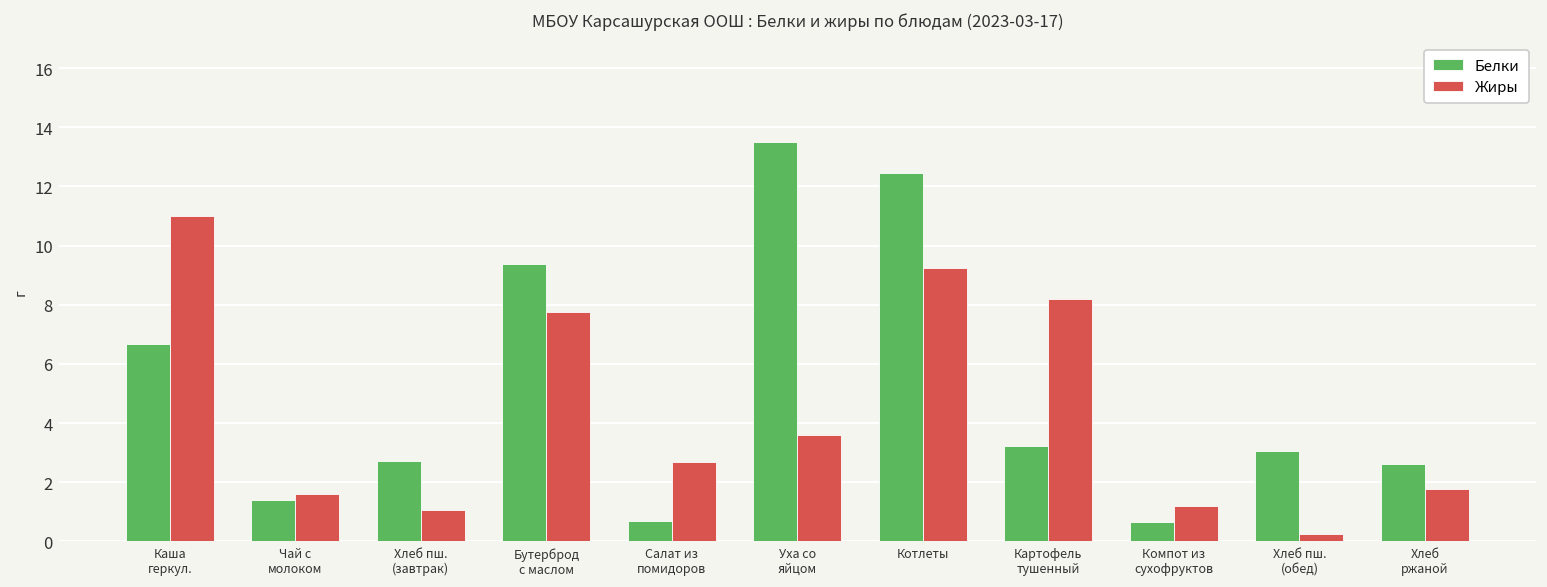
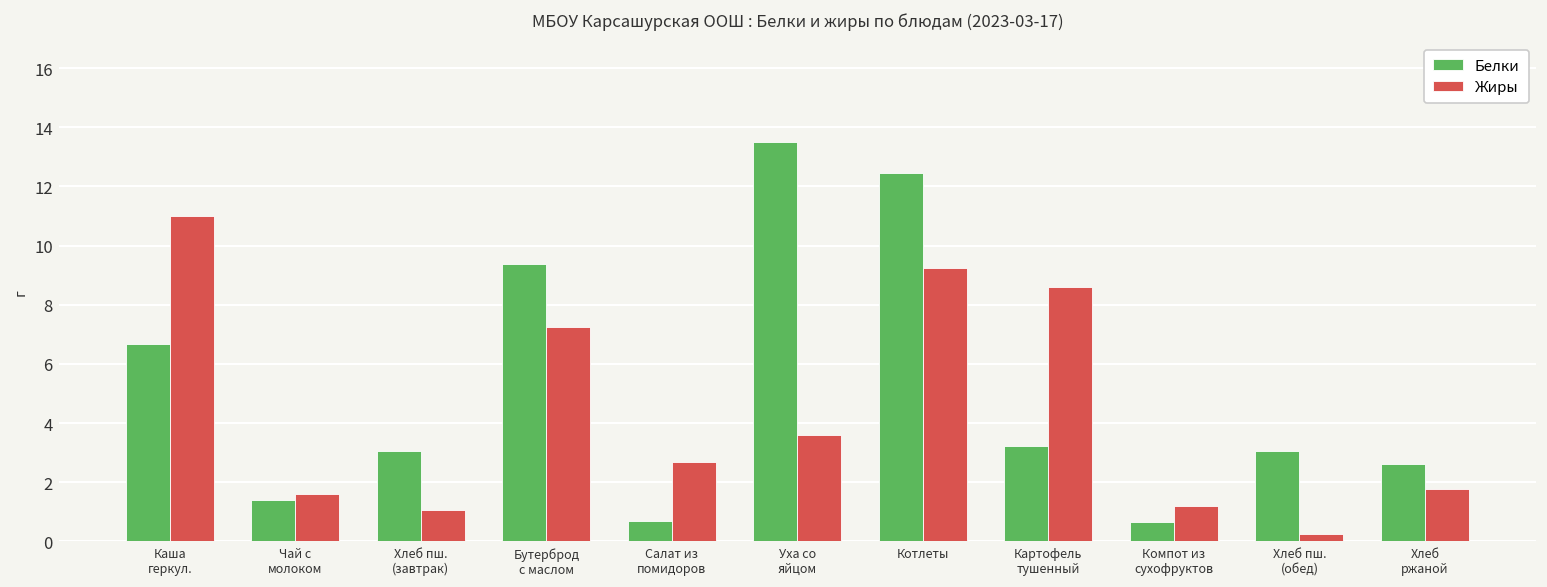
Белки, Хлеб пш. (завтрак): 2.7 -> 3.1
Жиры, Бутерброд с маслом: 7.8 -> 7.3
Жиры, Картофель тушенный: 8.2 -> 8.6
